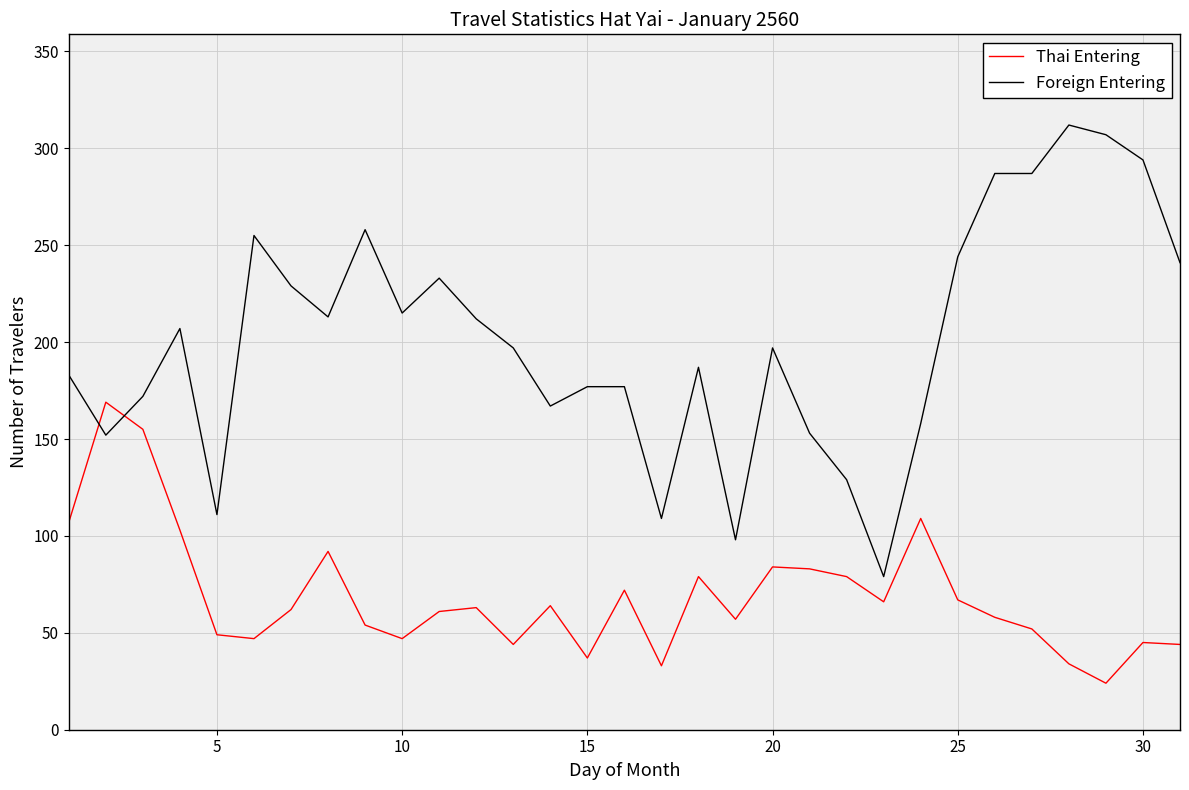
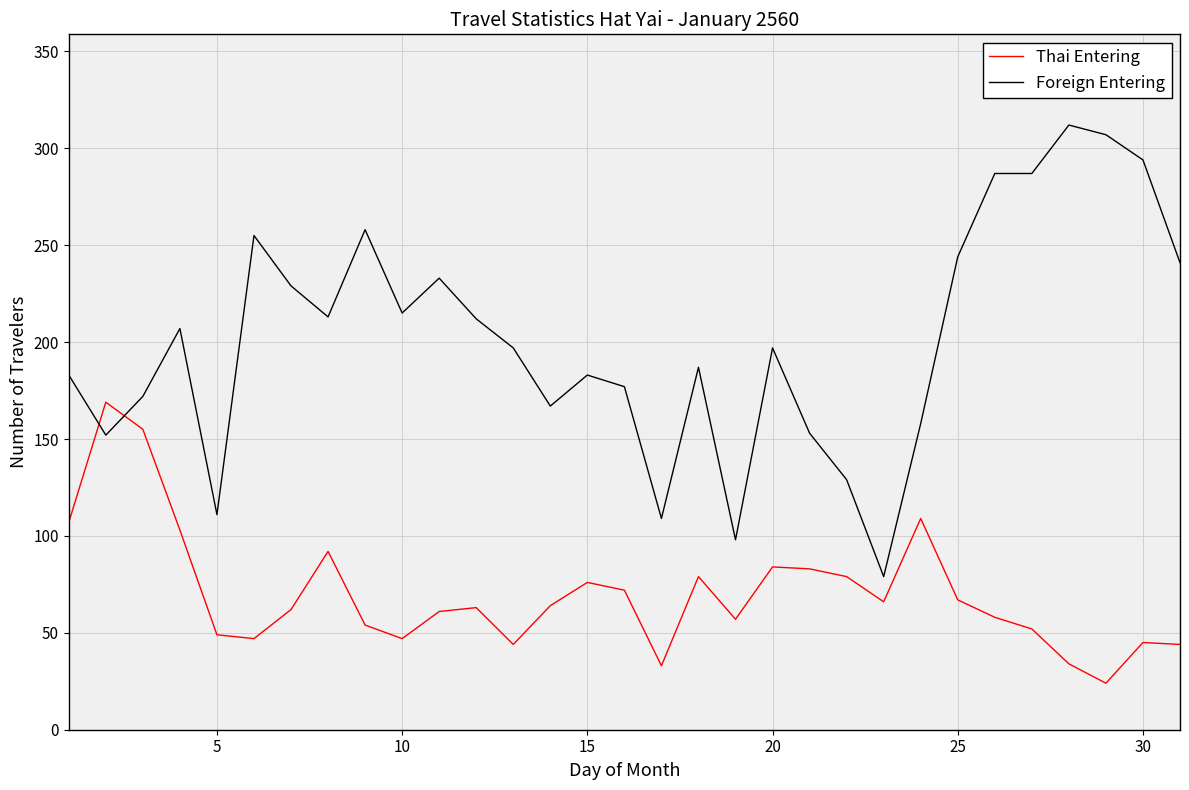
Thai Entering, 15: 37 -> 76
Foreign Entering, 15: 177 -> 183
